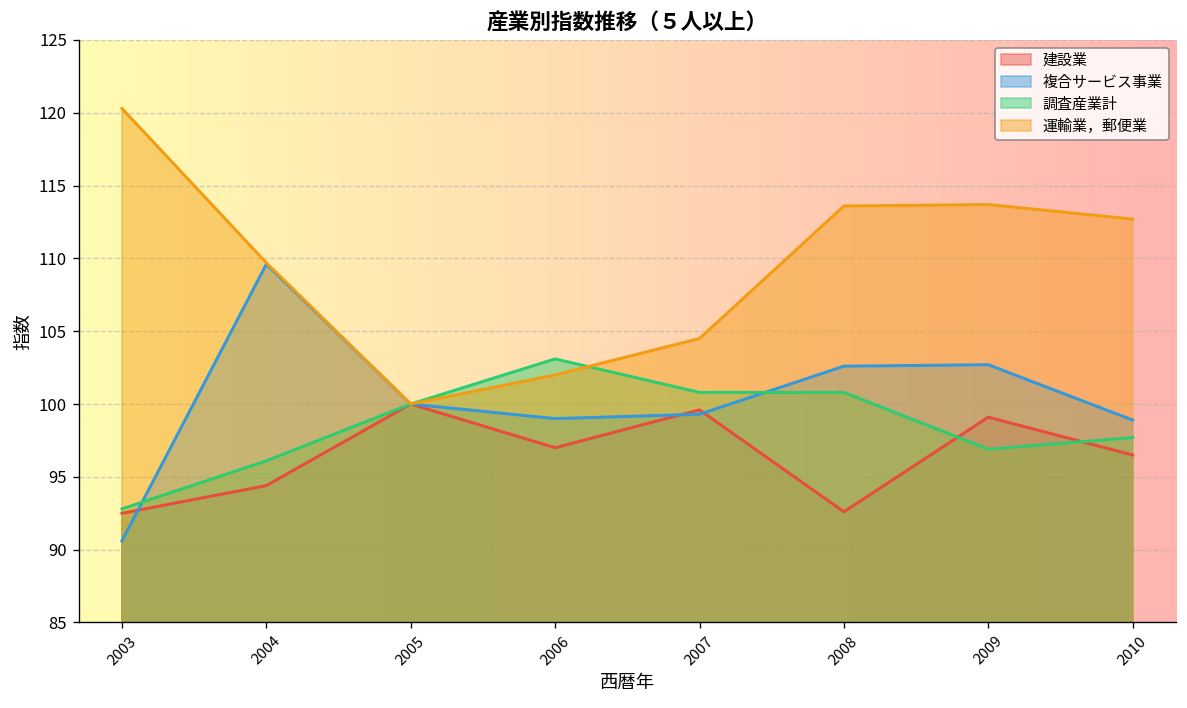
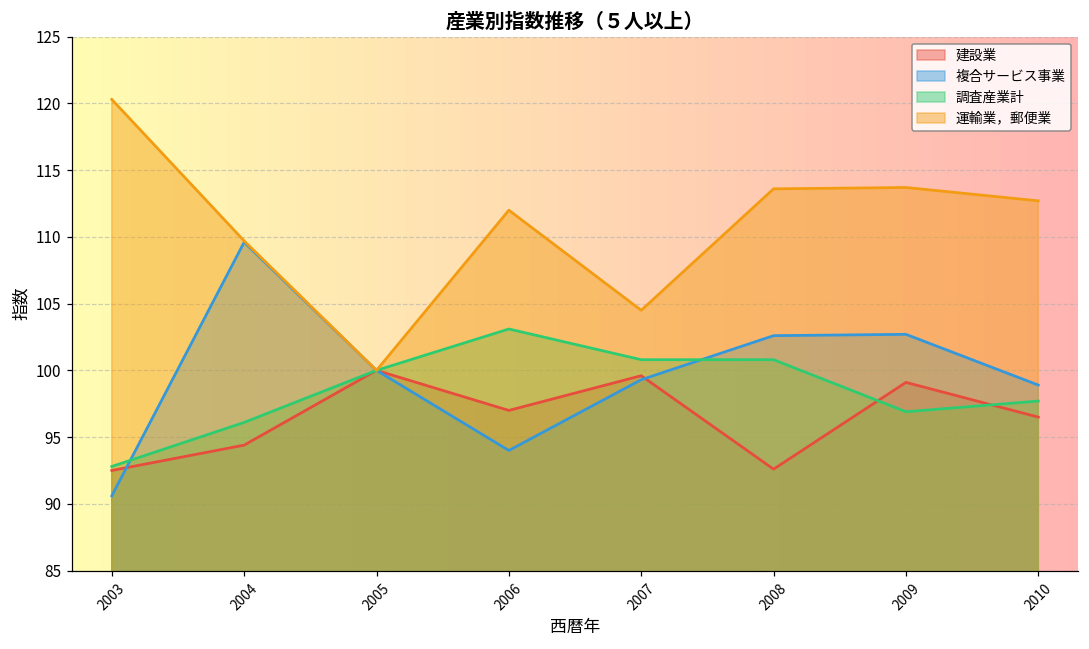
複合サービス事業, 2006: 99 -> 94
運輸業，郵便業, 2006: 102 -> 112
